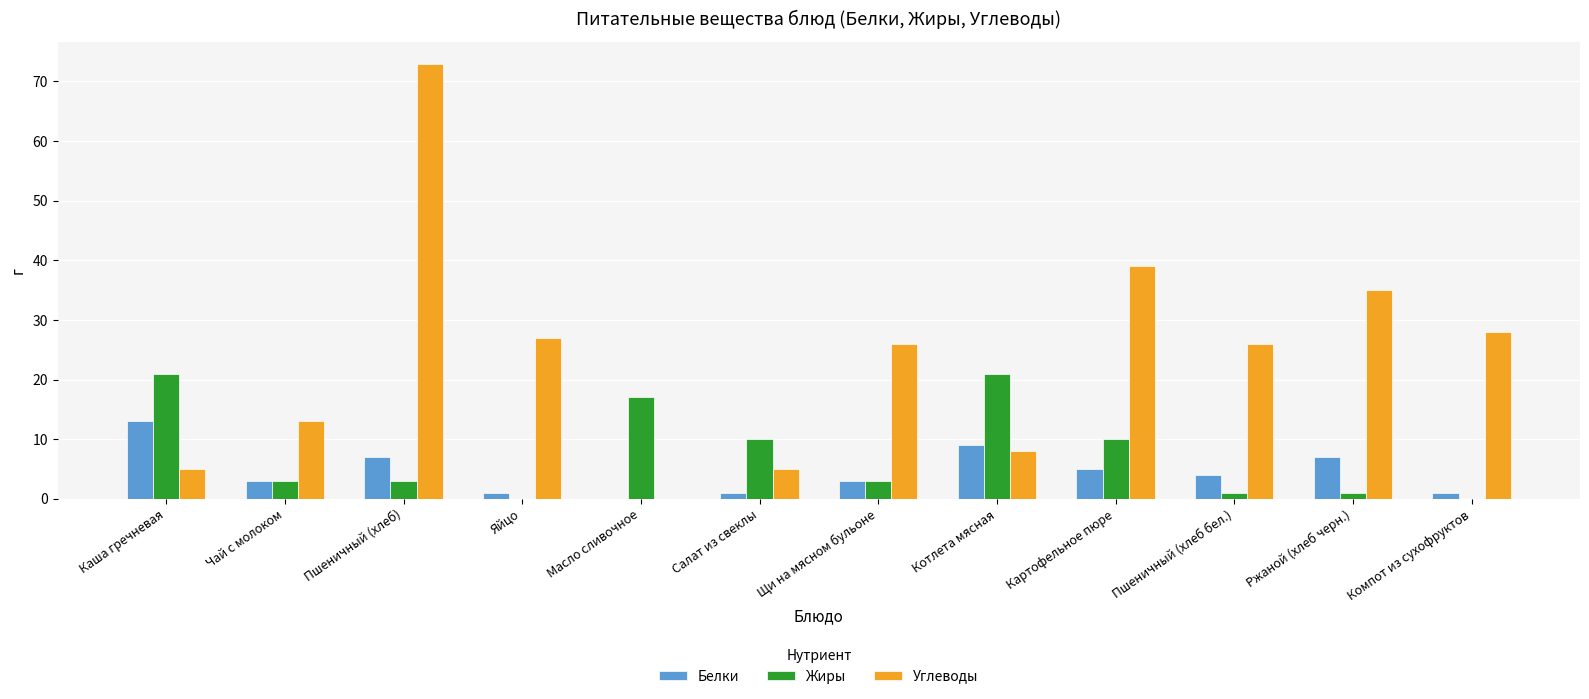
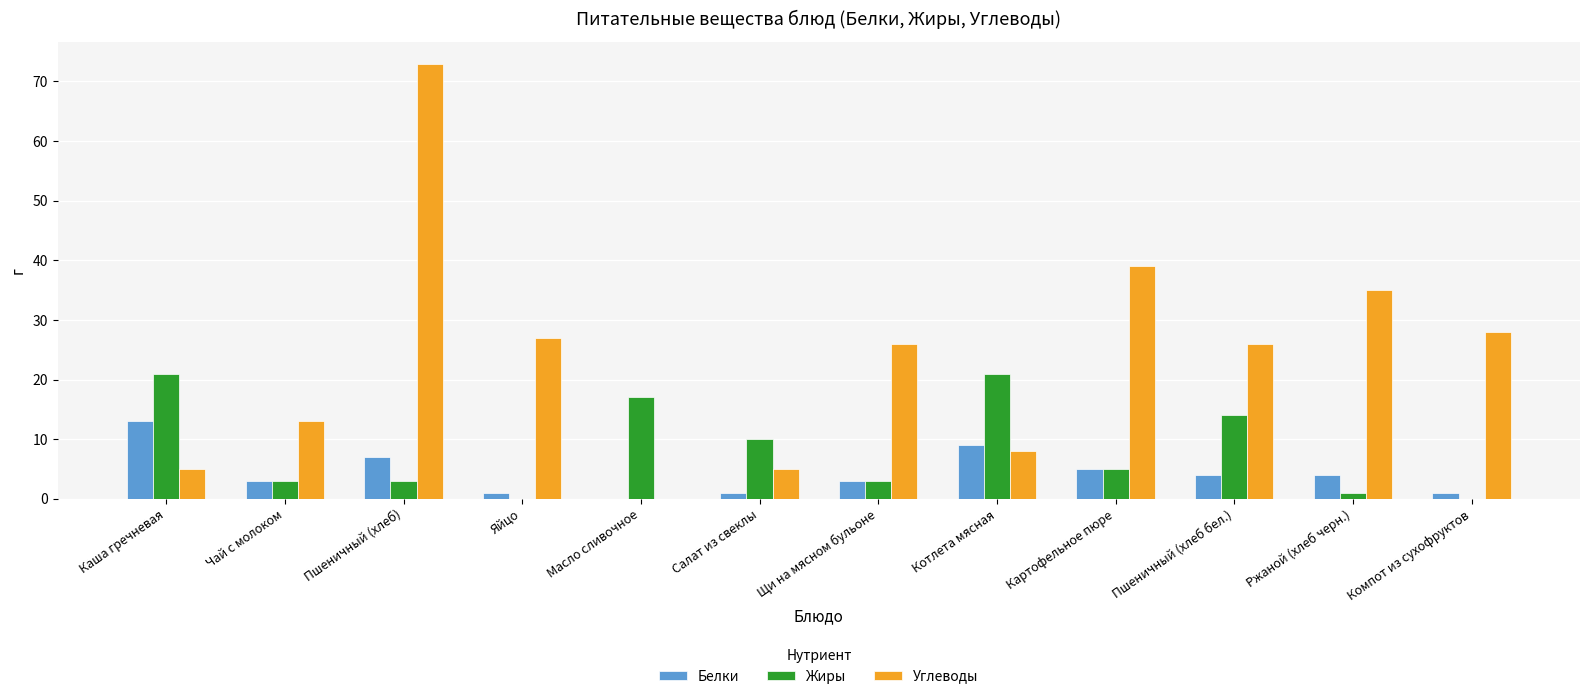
Жиры, Картофельное пюре: 10 -> 5
Жиры, Пшеничный (хлеб бел.): 1 -> 14
Белки, Ржаной (хлеб черн.): 7 -> 4
